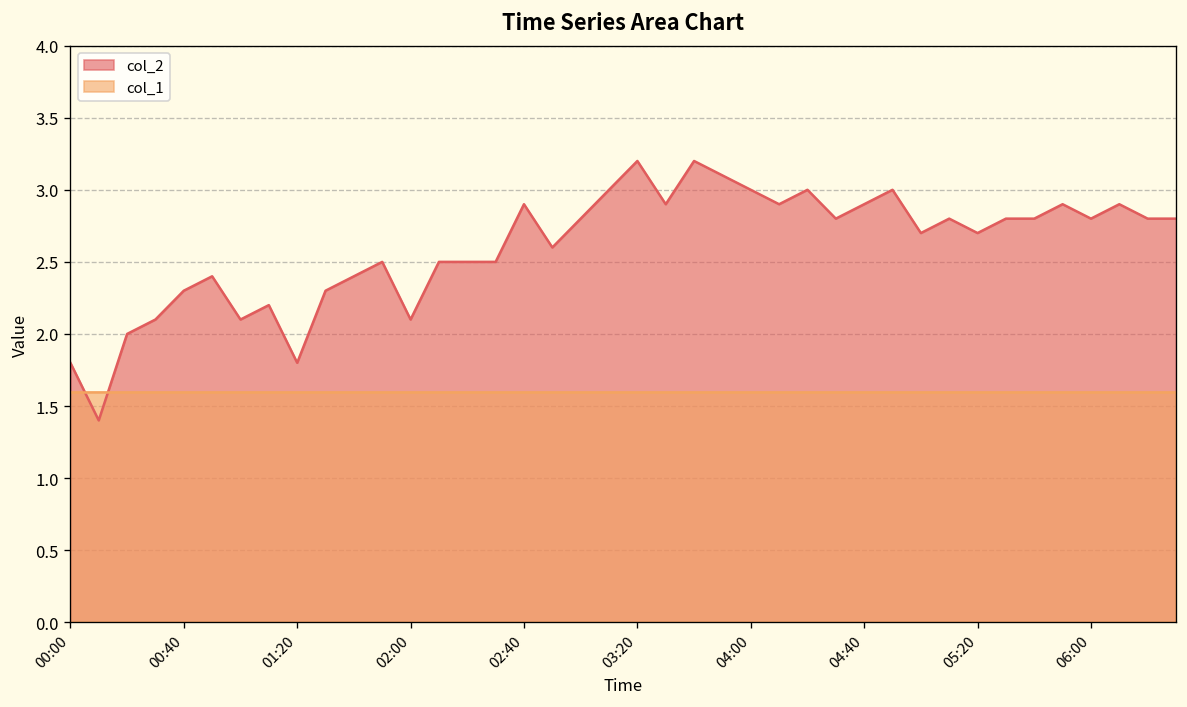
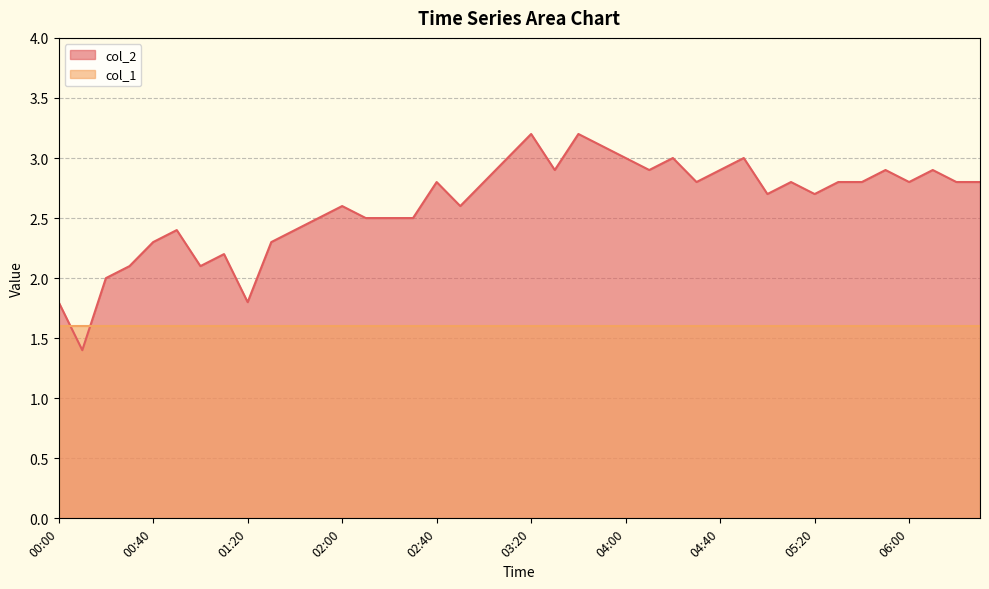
col_2, 02:00: 2.1 -> 2.6
col_2, 02:40: 2.9 -> 2.8
